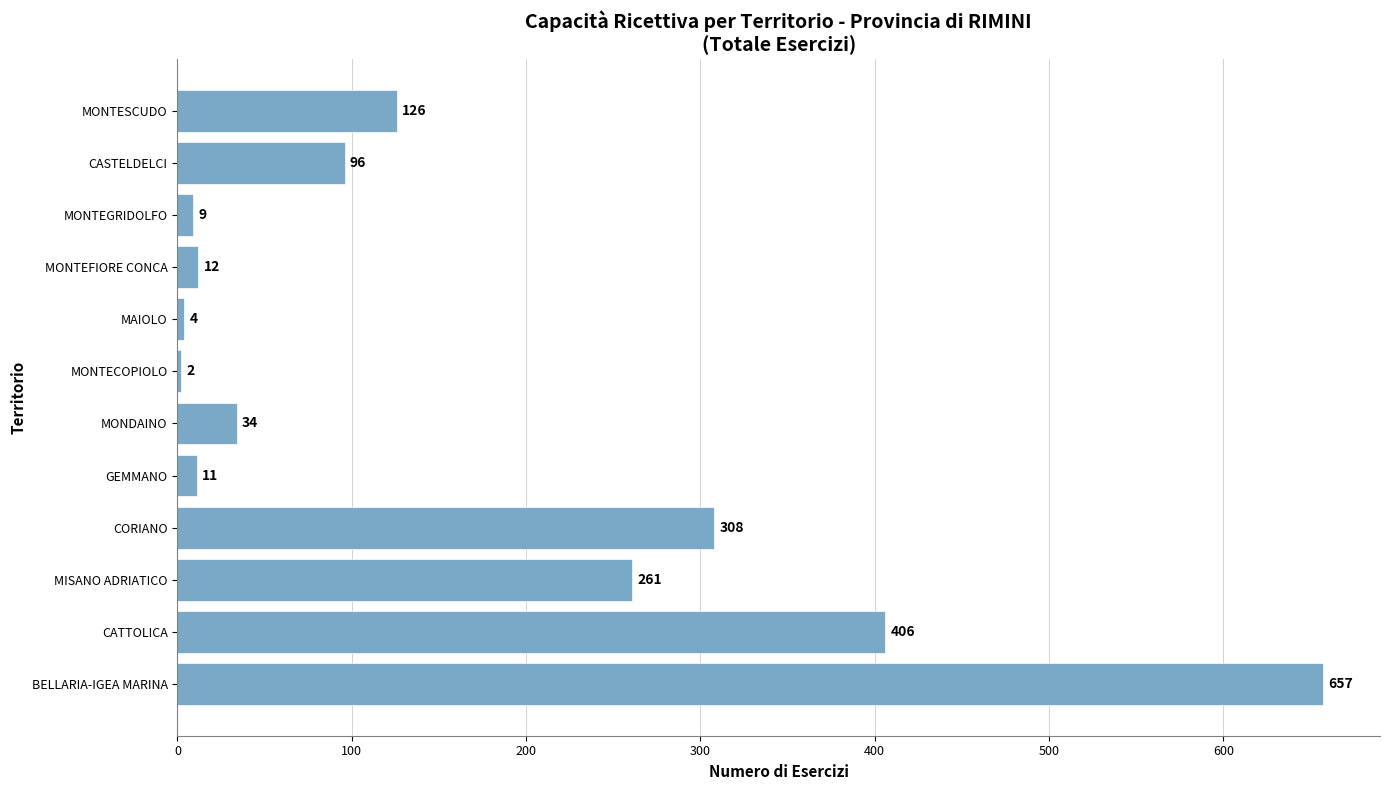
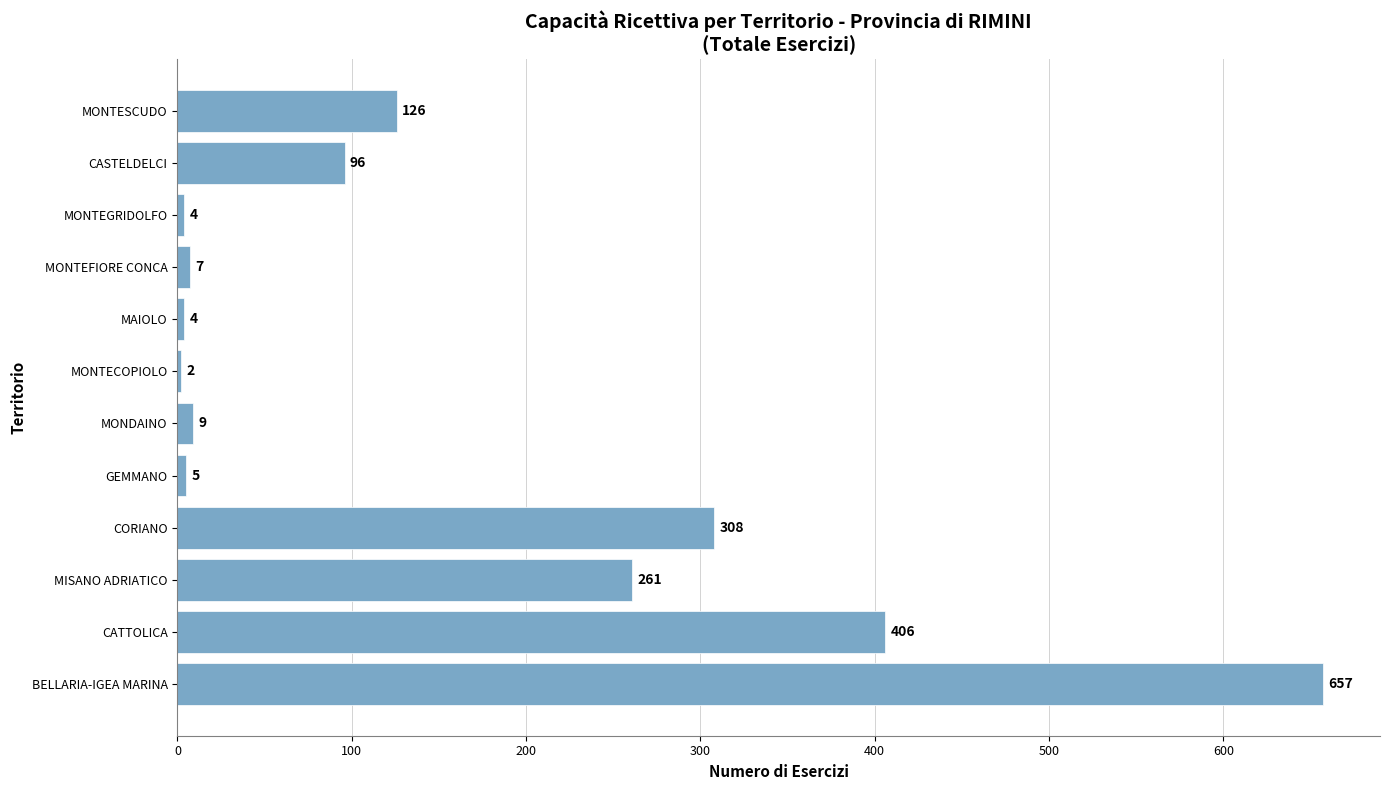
MONTEGRIDOLFO: 9 -> 4
MONTEFIORE CONCA: 12 -> 7
MONDAINO: 34 -> 9
GEMMANO: 11 -> 5
